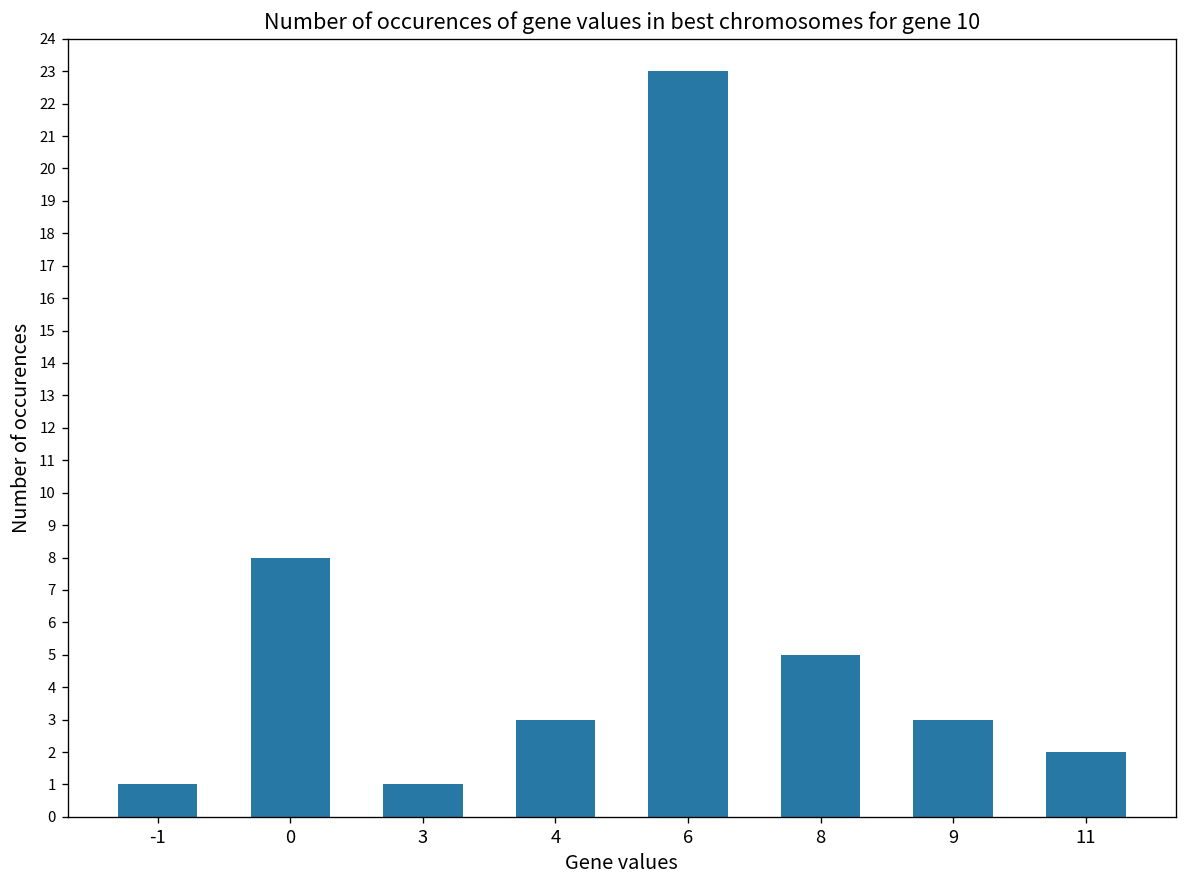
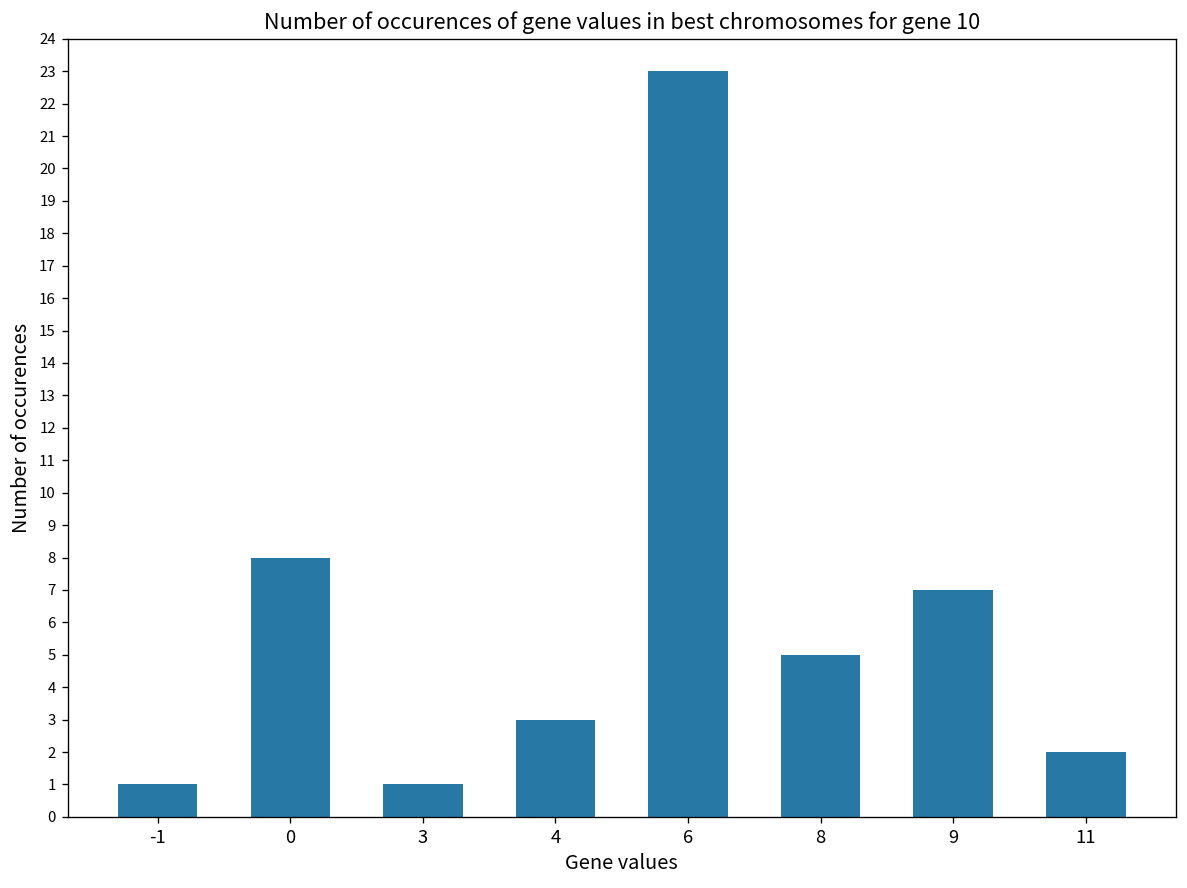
9: 3 -> 7
